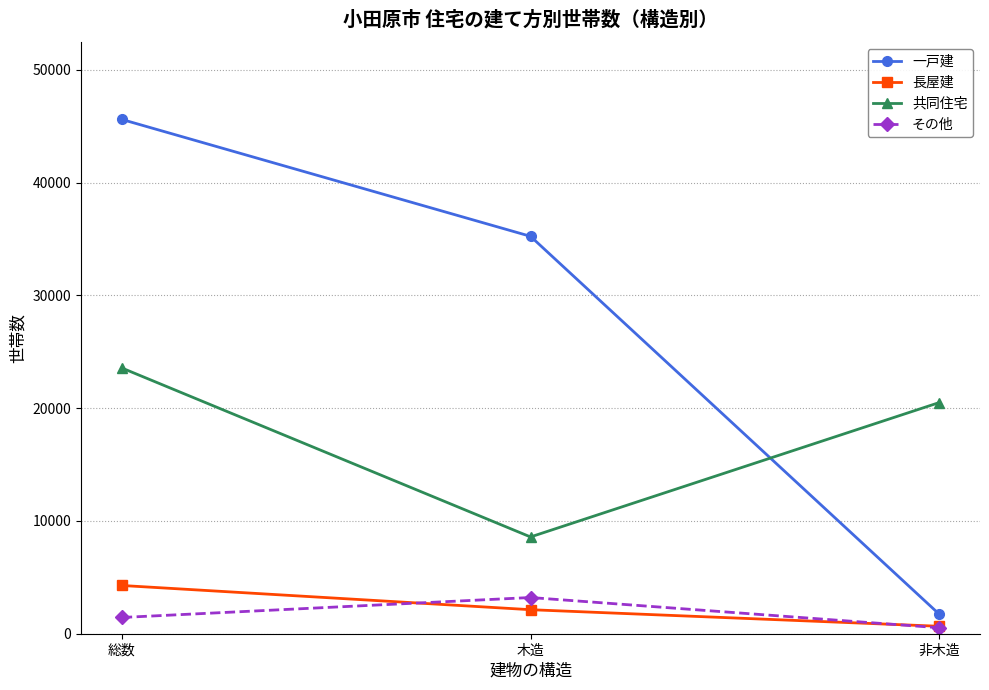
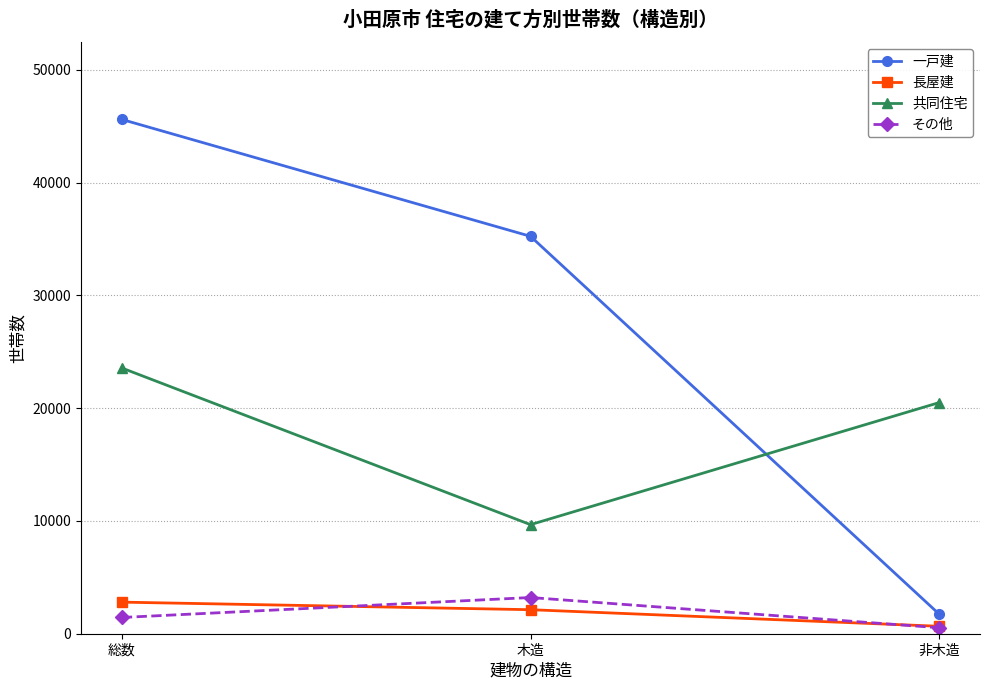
長屋建, 総数: 4300 -> 2800
共同住宅, 木造: 8600 -> 9700
